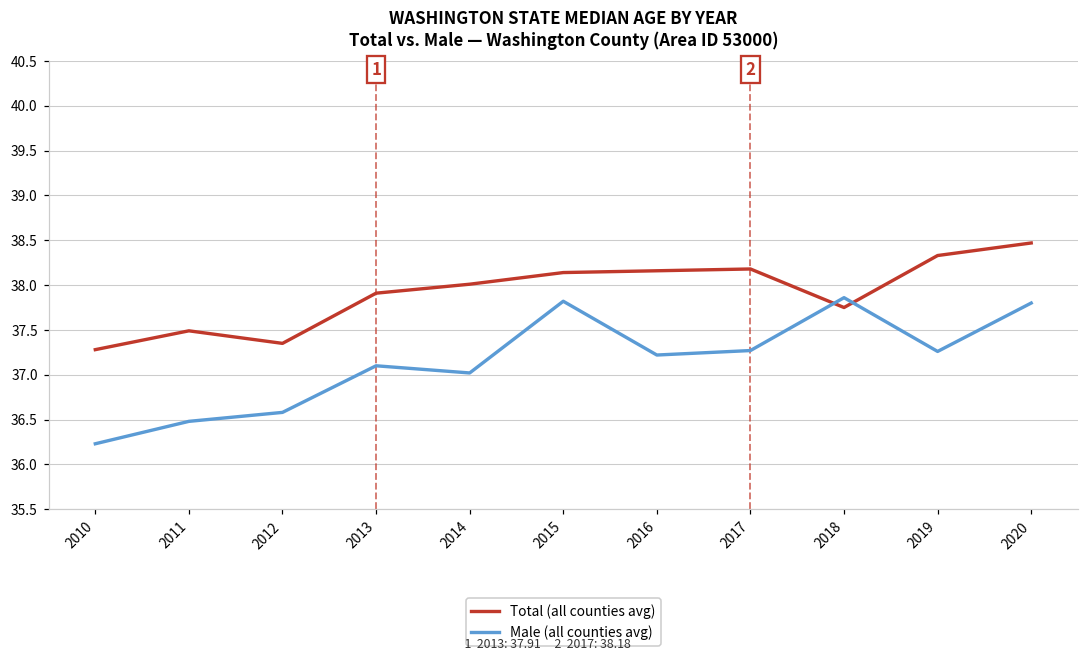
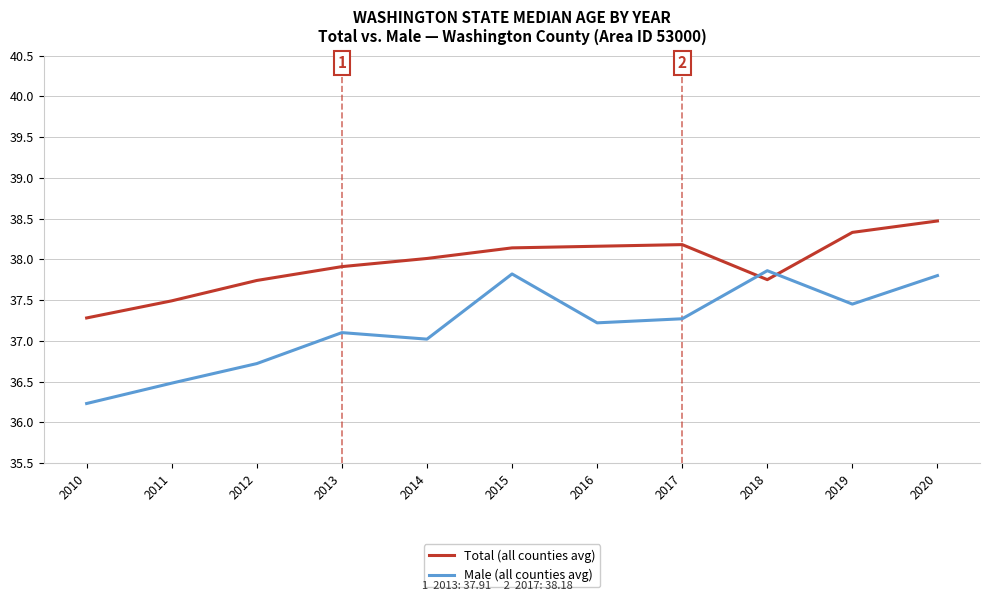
Total (all counties avg), 2012: 37.4 -> 37.7
Male (all counties avg), 2012: 36.6 -> 36.7
Male (all counties avg), 2019: 37.3 -> 37.5
